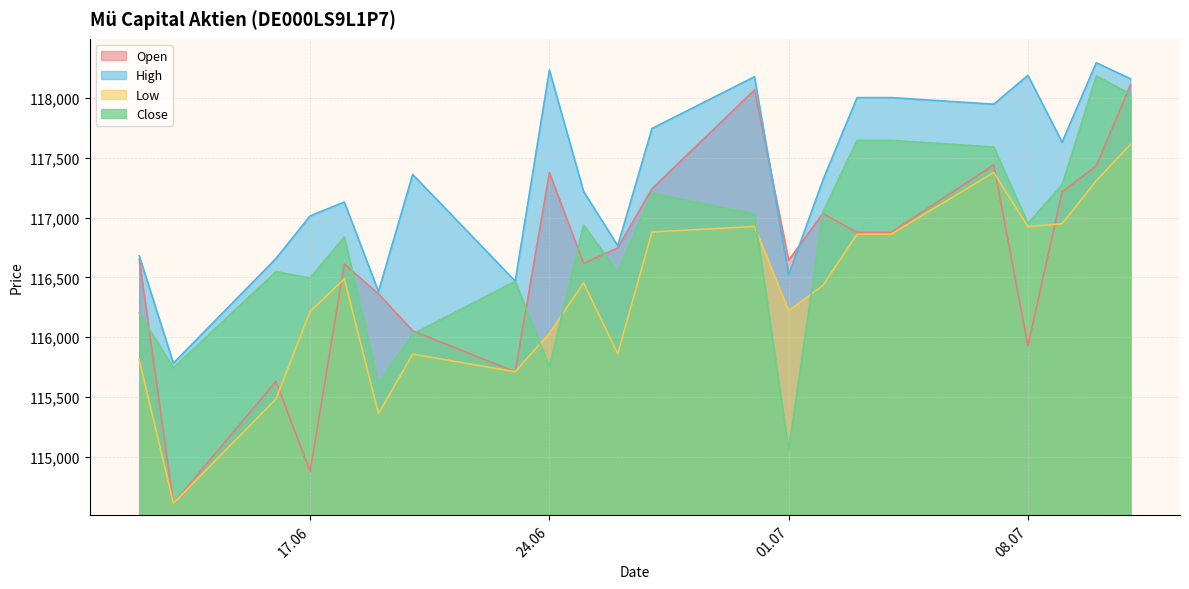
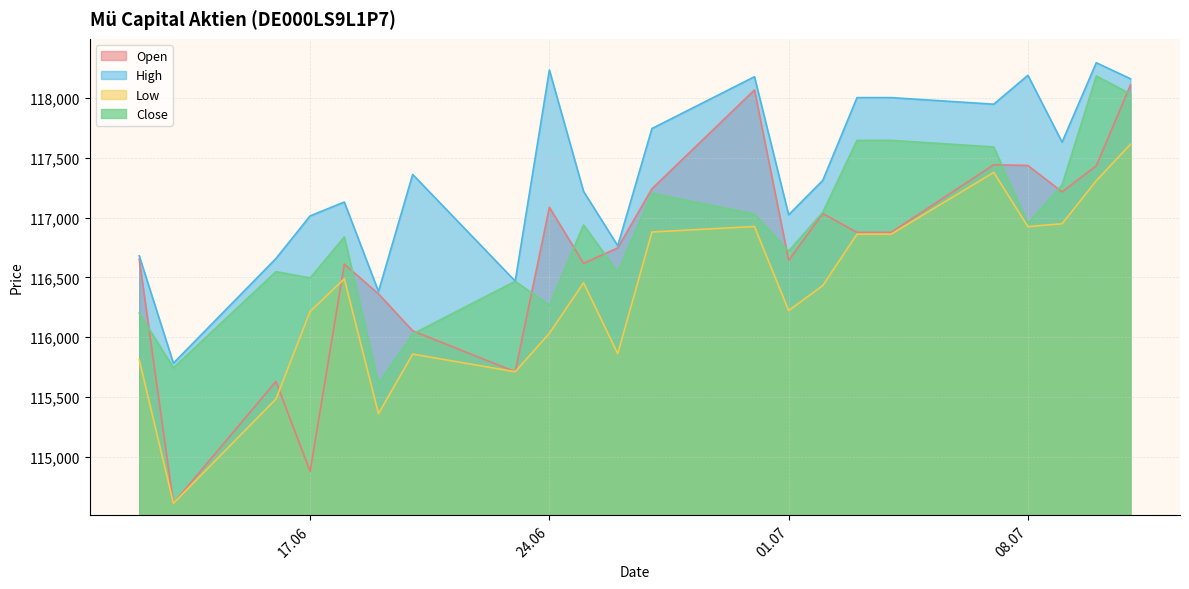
Open, 24.06: 117,380 -> 117,090
Close, 24.06: 115,750 -> 116,270
High, 01.07: 116,520 -> 117,020
Close, 01.07: 115,060 -> 116,720
Open, 08.07: 115,930 -> 117,440
